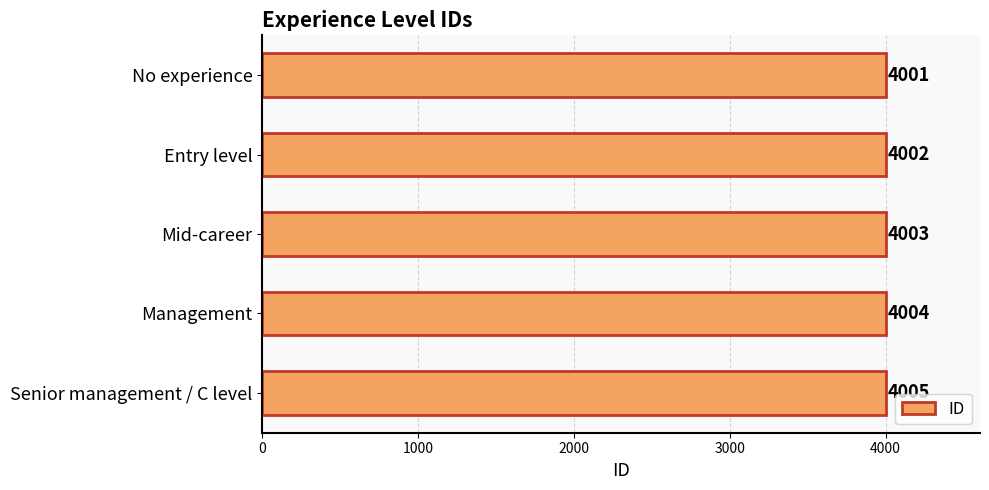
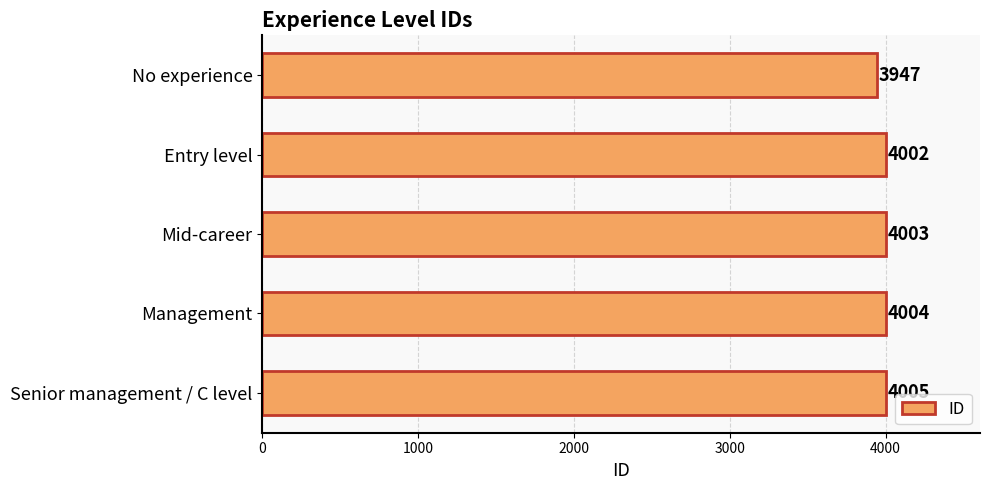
No experience: 4001 -> 3947
